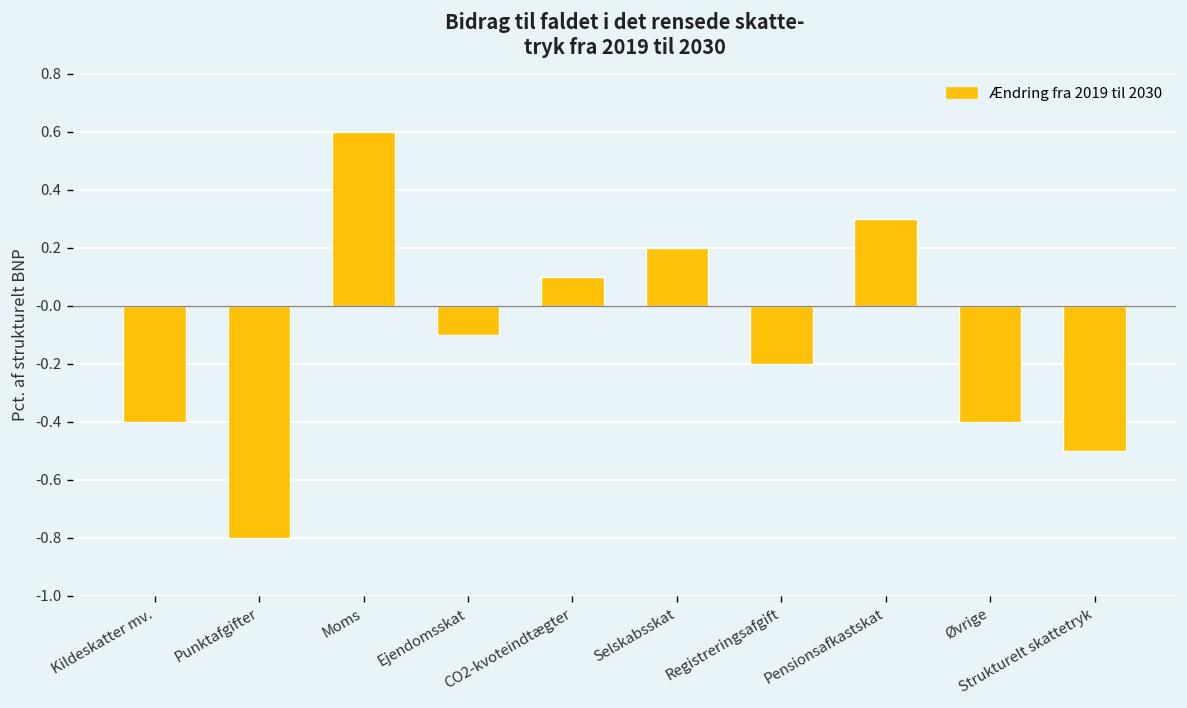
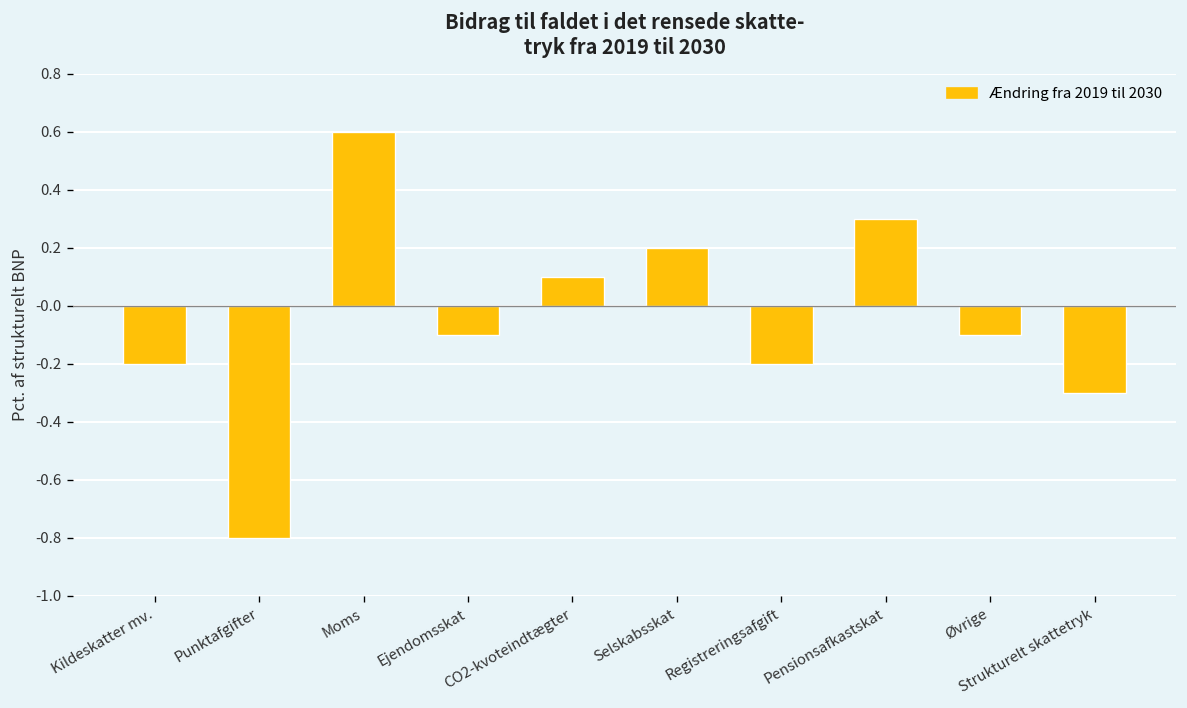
Kildeskatter mv.: -0.4 -> -0.2
Øvrige: -0.4 -> -0.1
Strukturelt skattetryk: -0.5 -> -0.3
